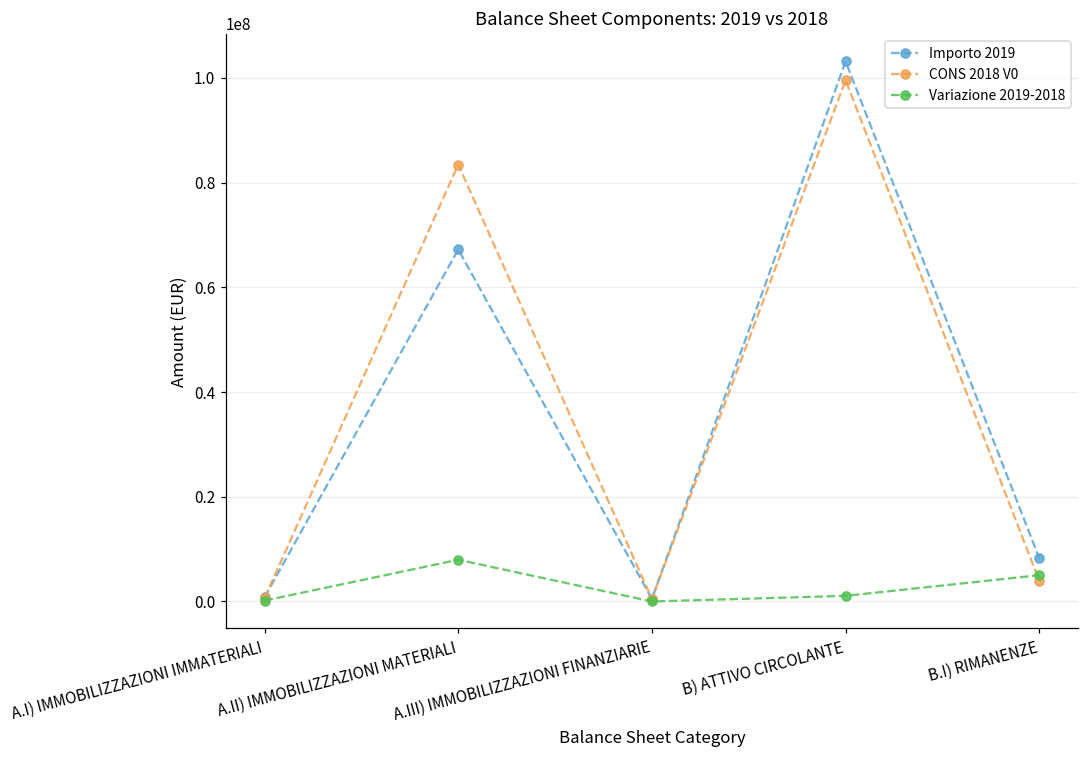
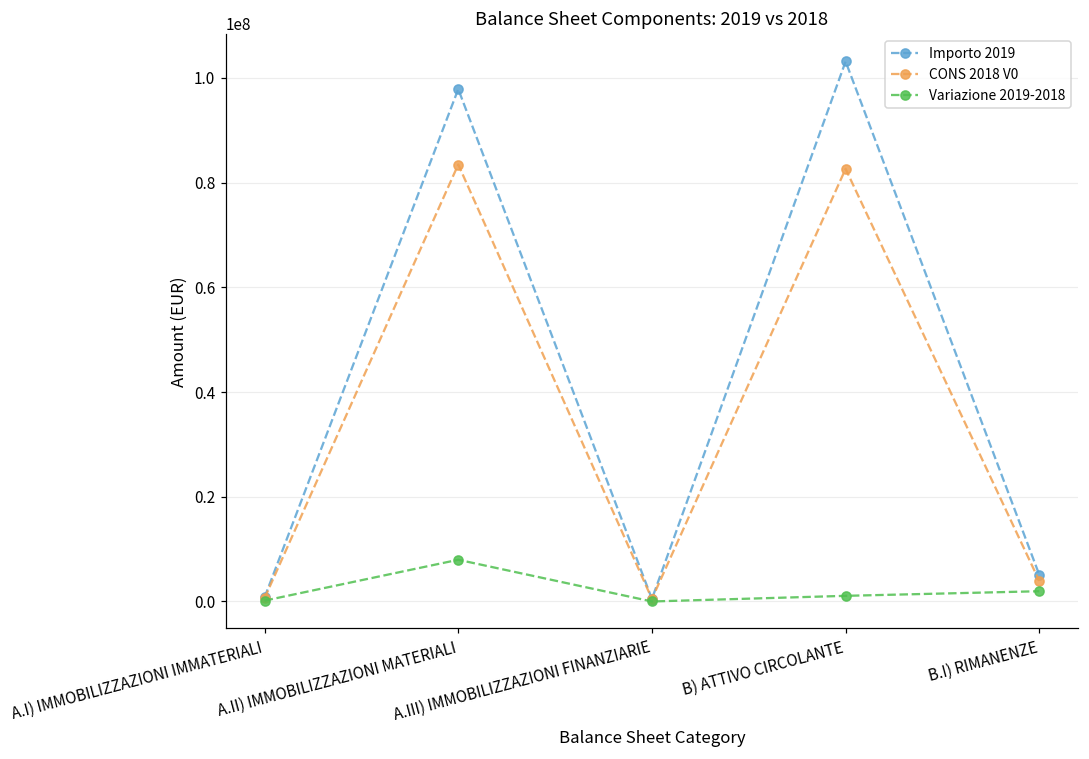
Importo 2019, A.II) IMMOBILIZZAZIONI MATERIALI: 67000000 -> 98000000
CONS 2018 V0, B) ATTIVO CIRCOLANTE: 100000000 -> 83000000
Importo 2019, B.I) RIMANENZE: 8000000 -> 5000000
Variazione 2019-2018, B.I) RIMANENZE: 5000000 -> 2000000
